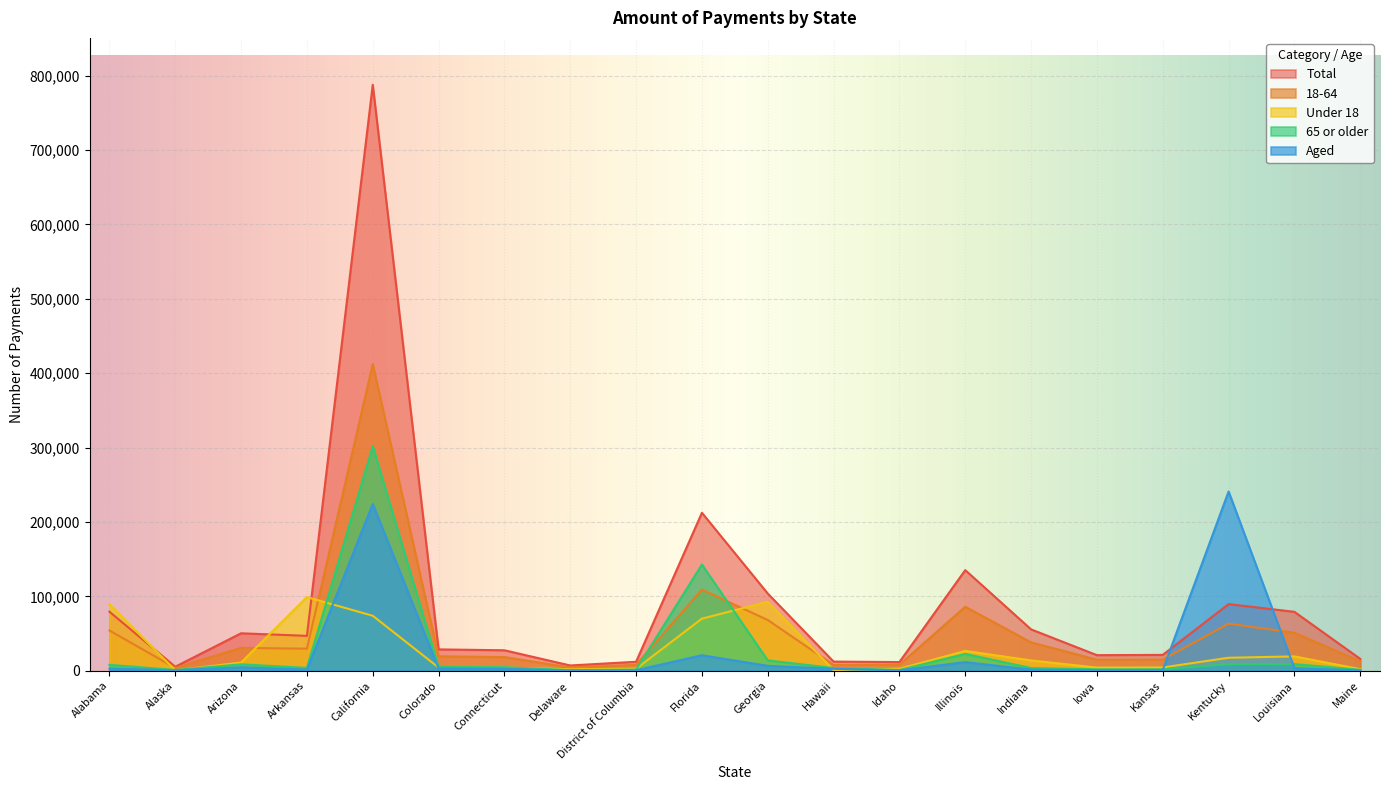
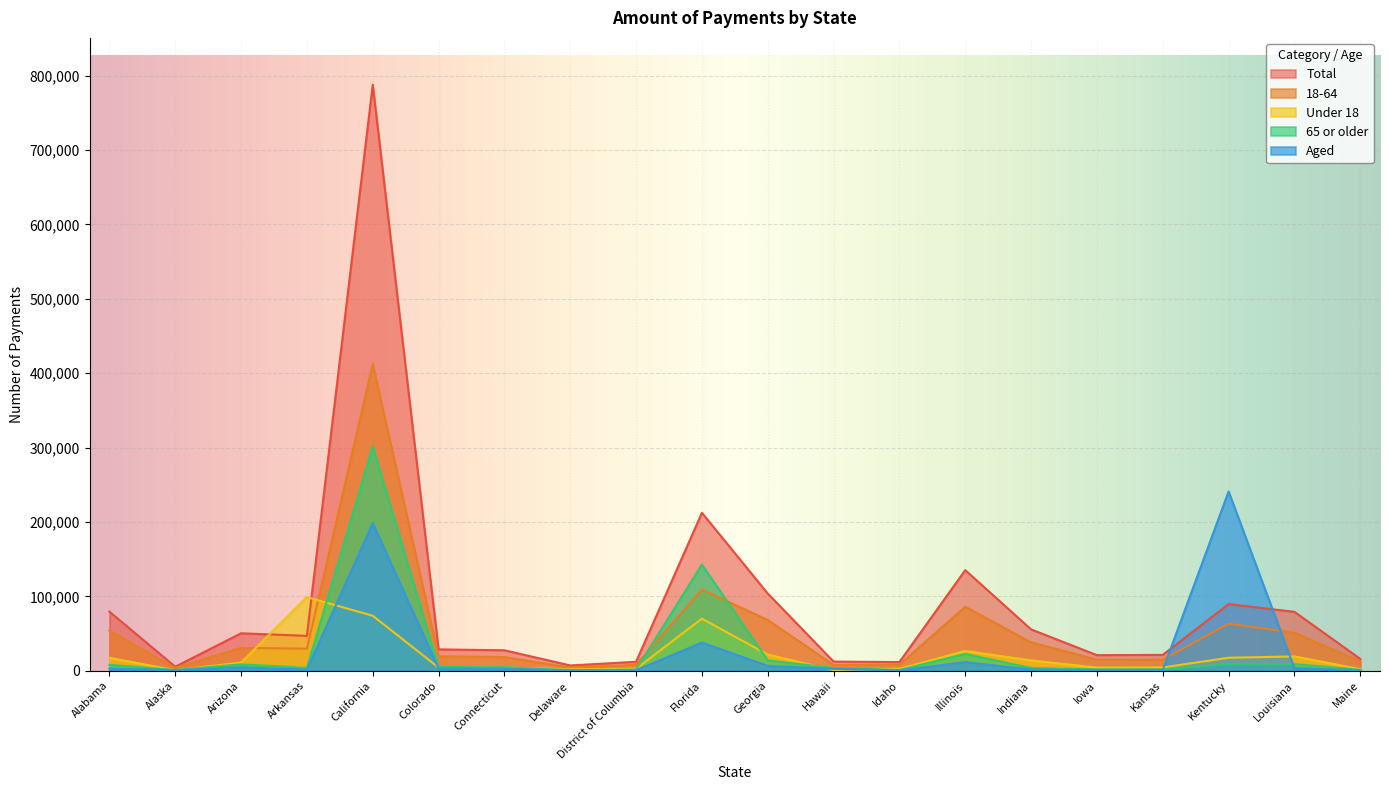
Under 18, Alabama: 90,000 -> 20,000
Aged, California: 220,000 -> 200,000
Aged, Florida: 20,000 -> 40,000
Under 18, Georgia: 90,000 -> 20,000
